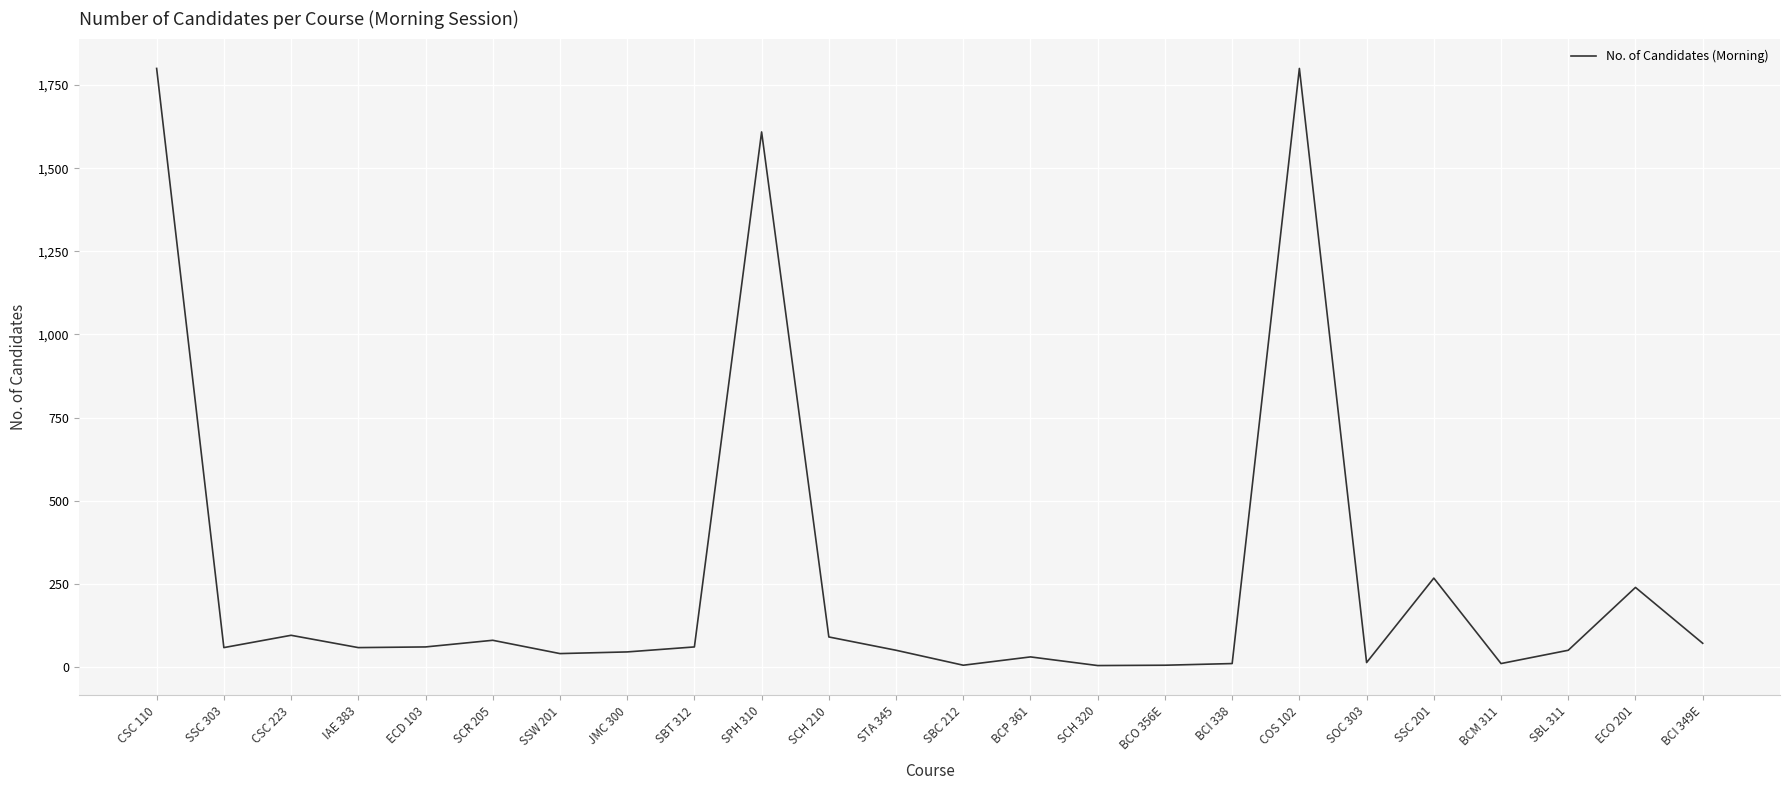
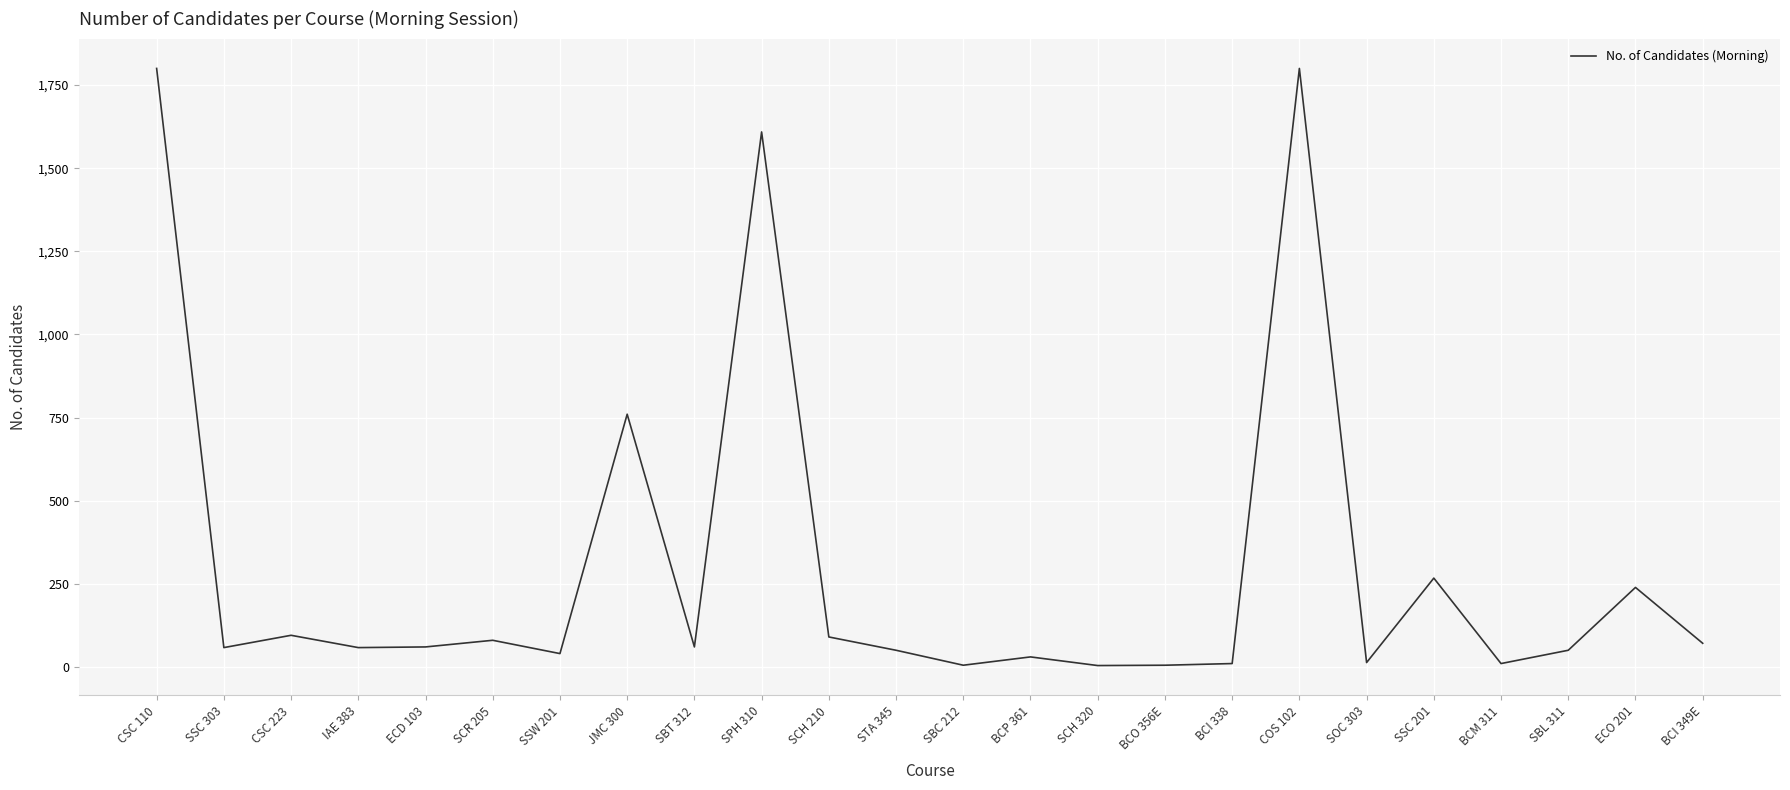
JMC 300: 50 -> 760
